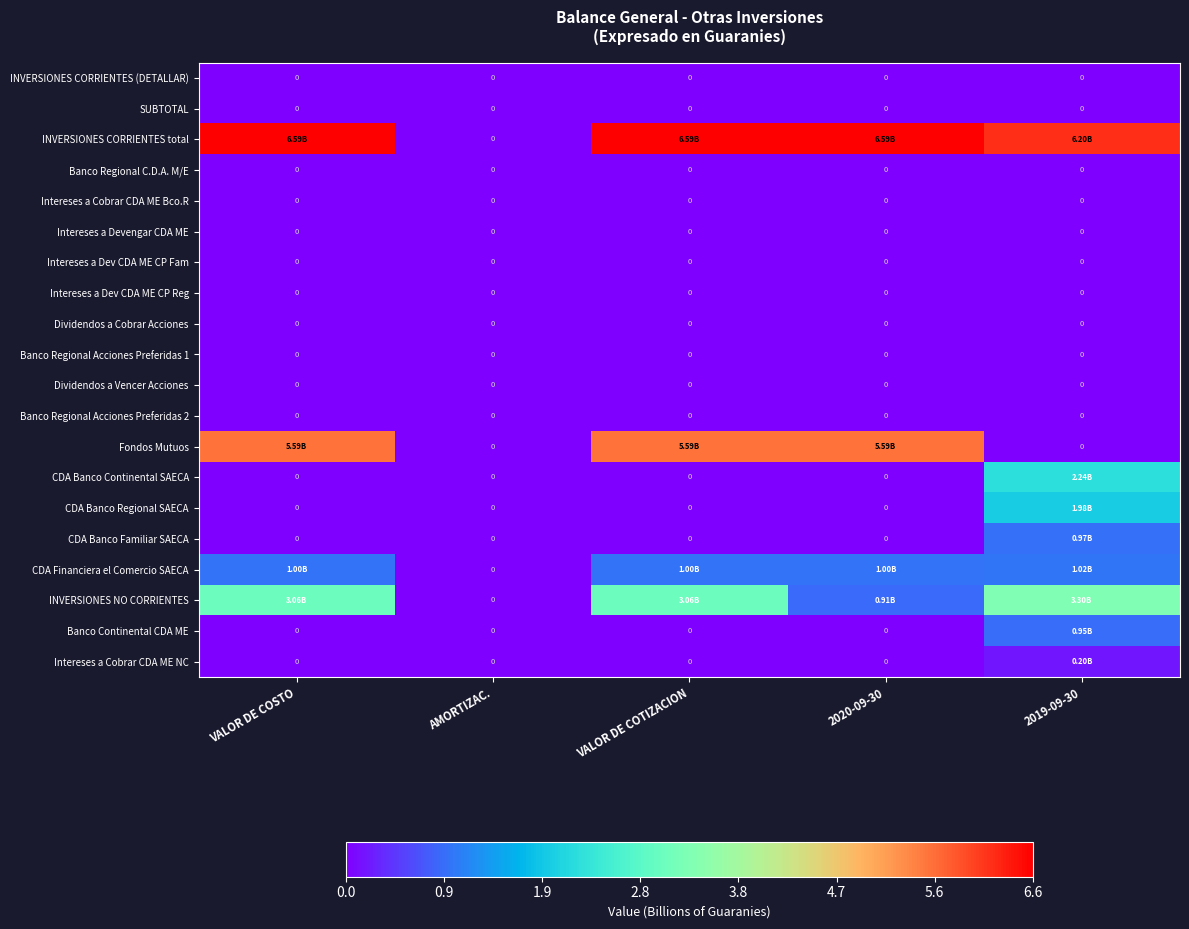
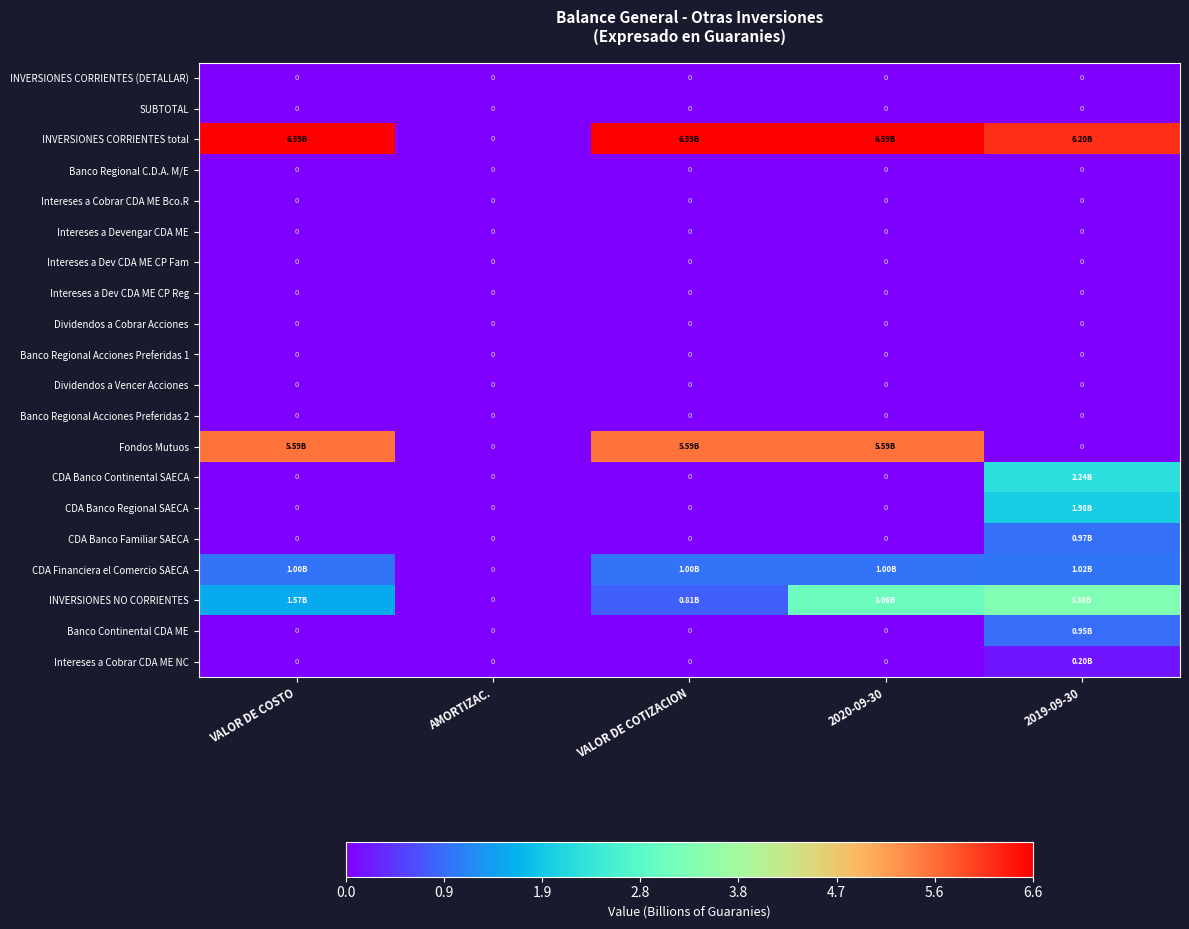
INVERSIONES NO CORRIENTES, VALOR DE COSTO: 3.06B -> 1.57B
INVERSIONES NO CORRIENTES, VALOR DE COTIZACION: 3.06B -> 0.81B
INVERSIONES NO CORRIENTES, 2020-09-30: 0.91B -> 3.06B
